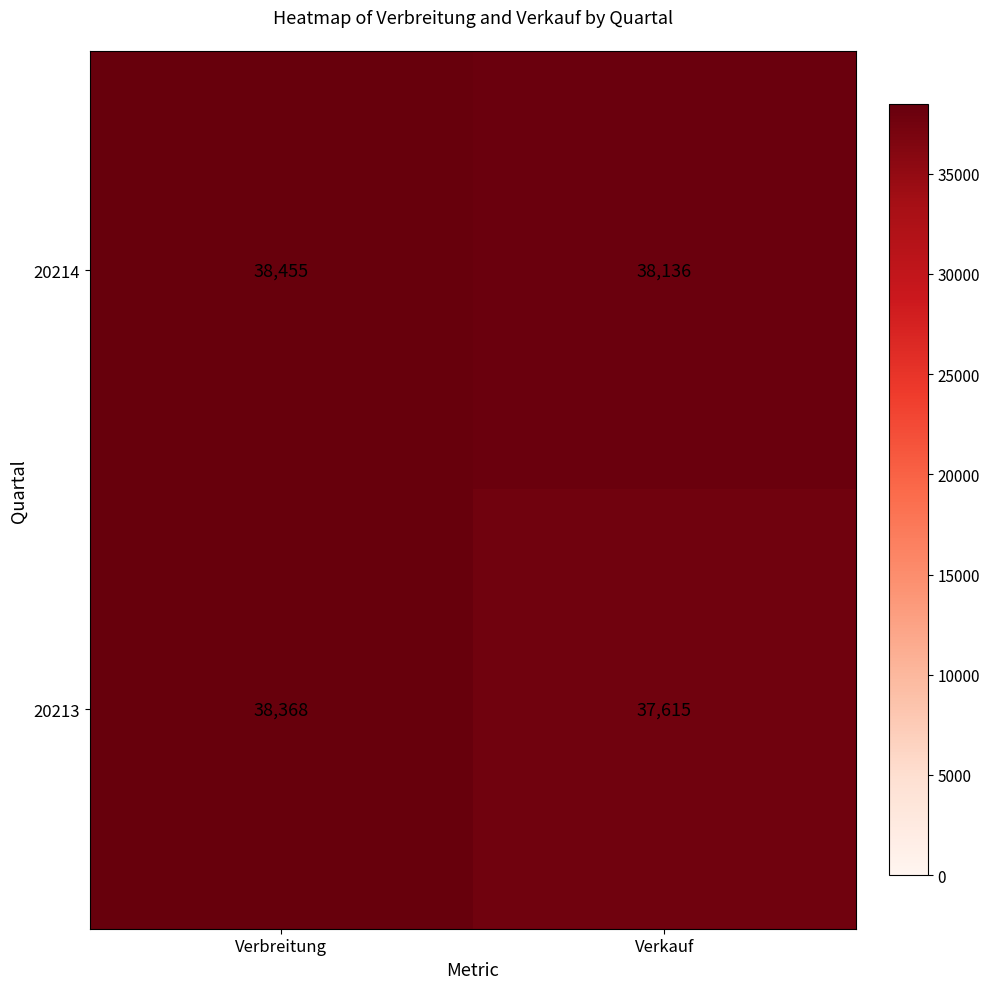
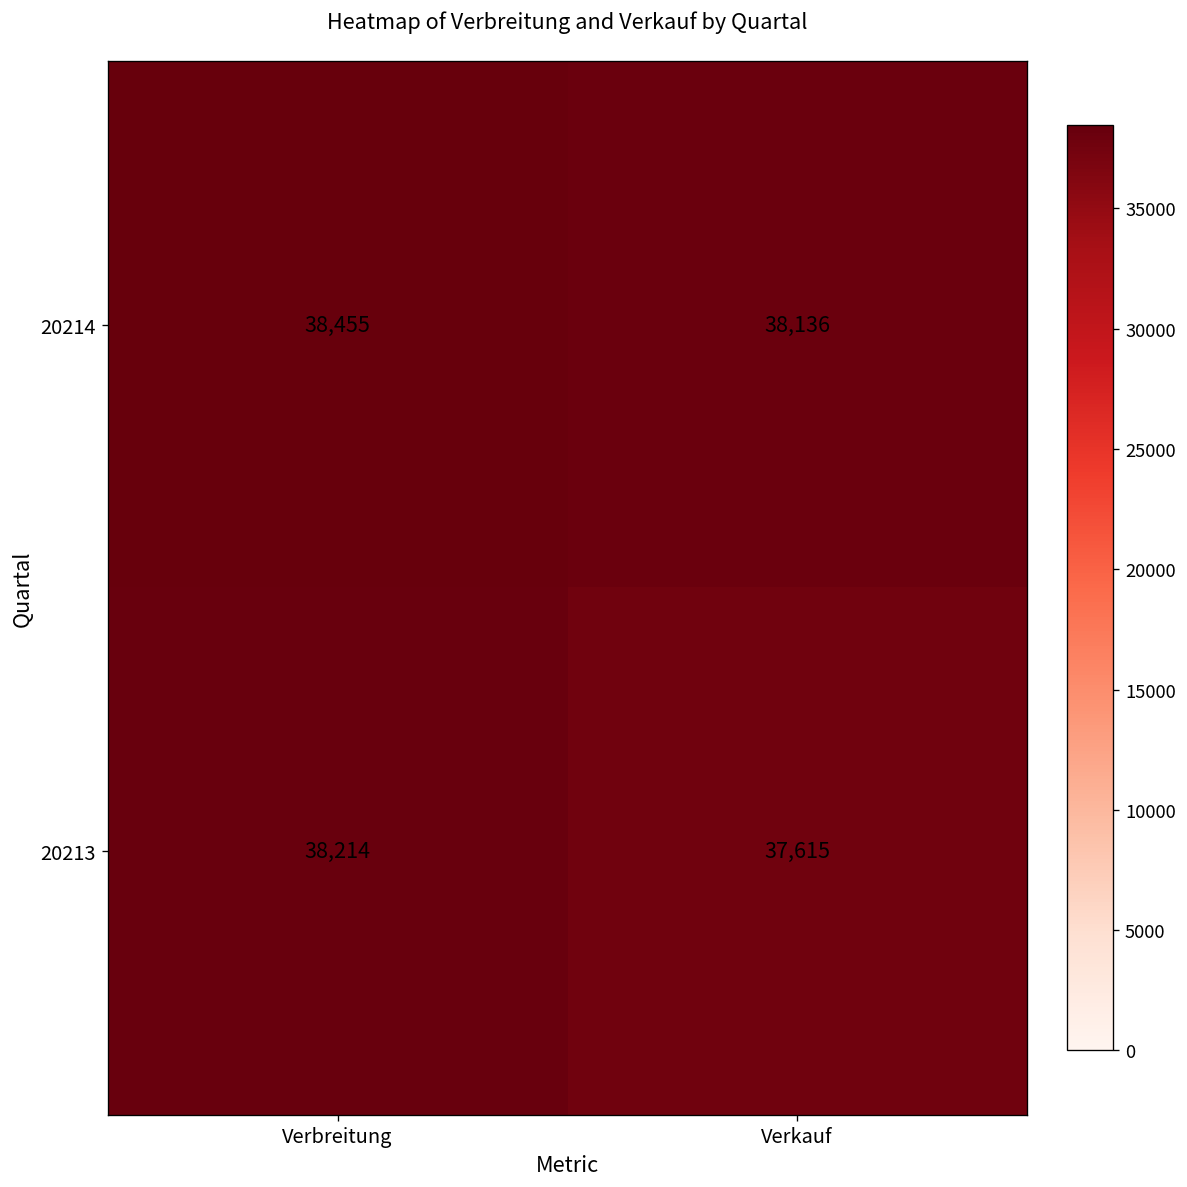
20213, Verbreitung: 38,368 -> 38,214
